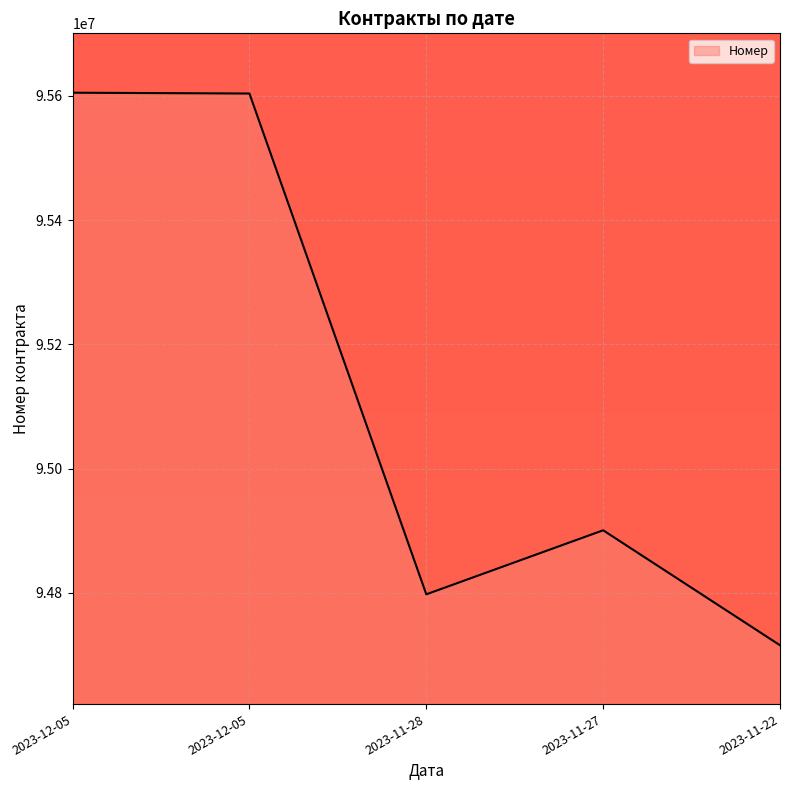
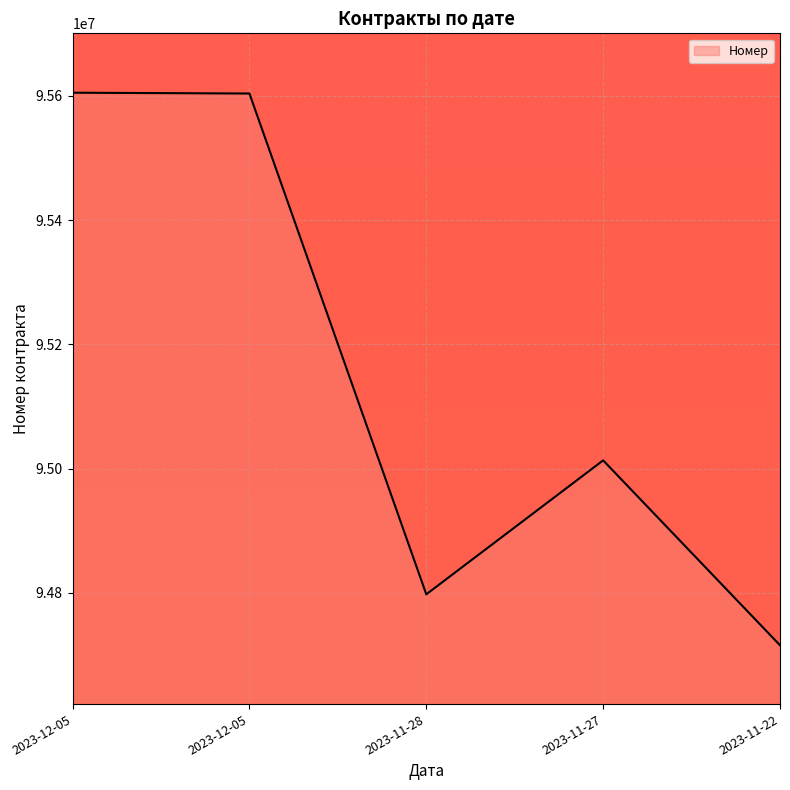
2023-11-27: 94900000 -> 95010000
